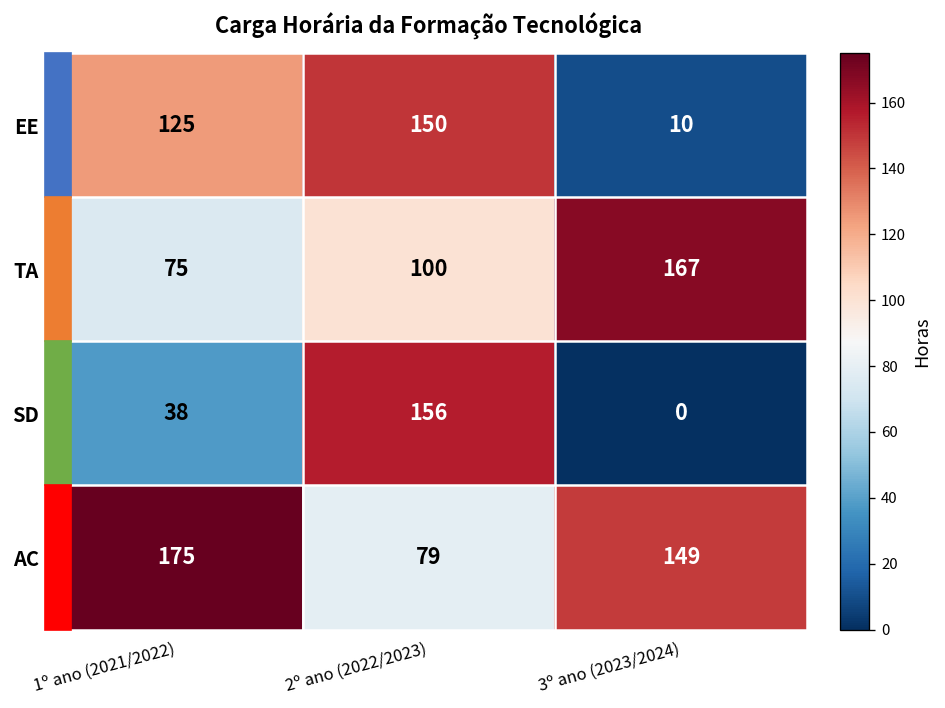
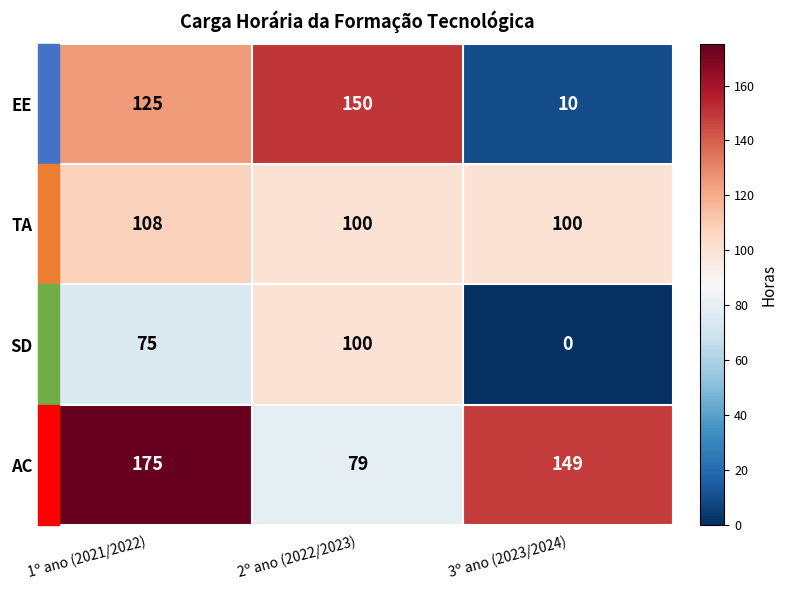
TA, 1º ano (2021/2022): 75 -> 108
TA, 3º ano (2023/2024): 167 -> 100
SD, 1º ano (2021/2022): 38 -> 75
SD, 2º ano (2022/2023): 156 -> 100
